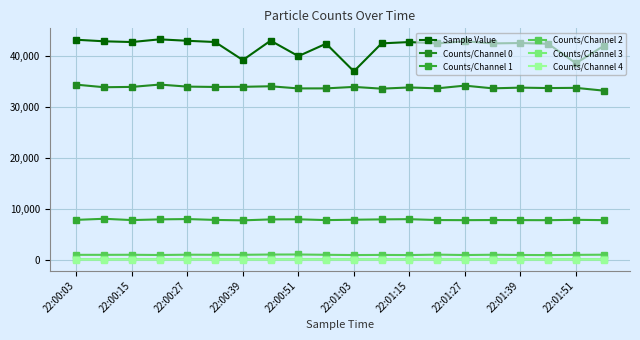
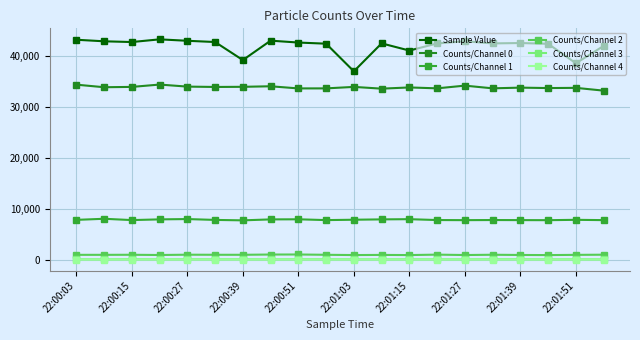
Sample Value, 22:00:51: 40,000 -> 43,000
Sample Value, 22:01:15: 43,000 -> 41,000
